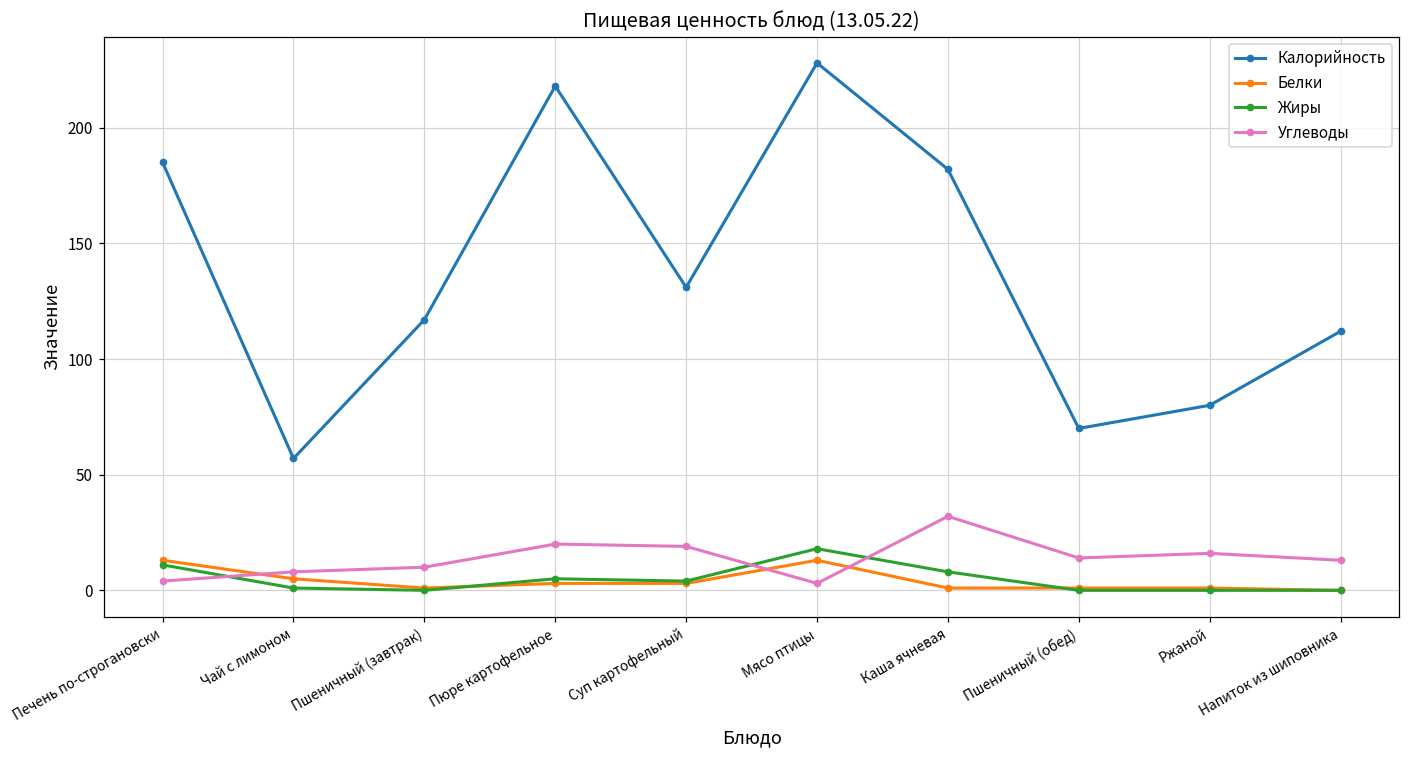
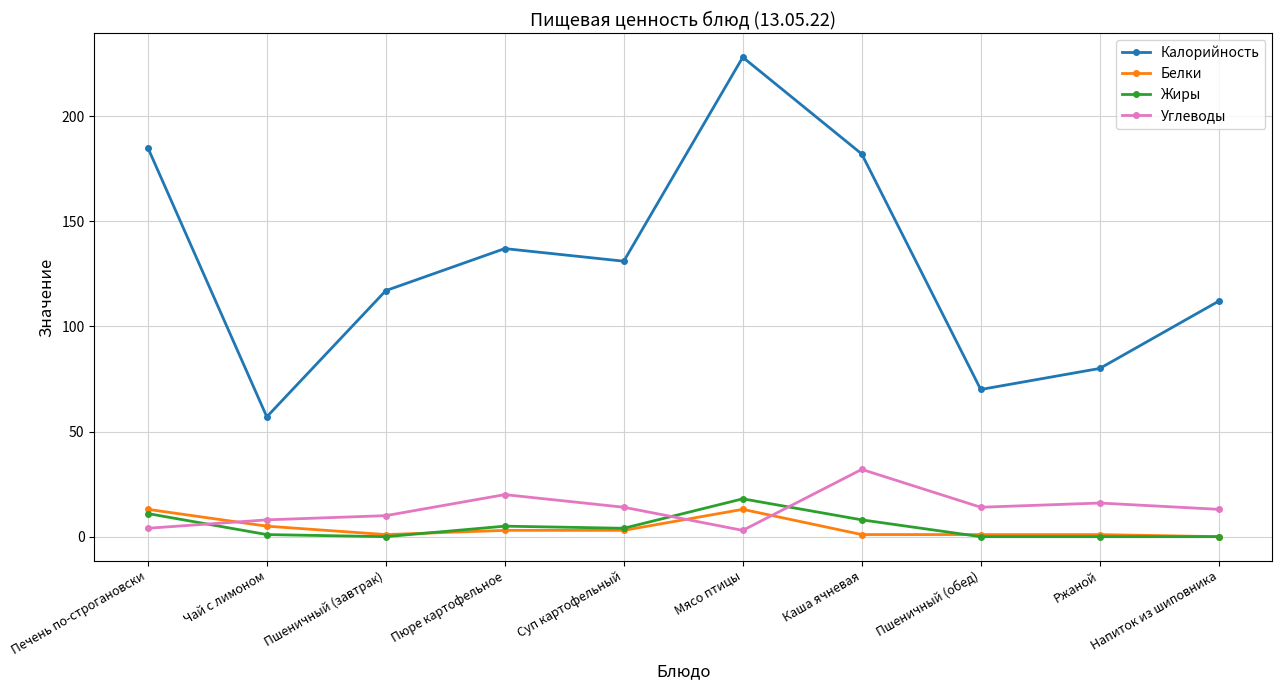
Калорийность, Пюре картофельное: 218 -> 137
Углеводы, Суп картофельный: 19 -> 14
